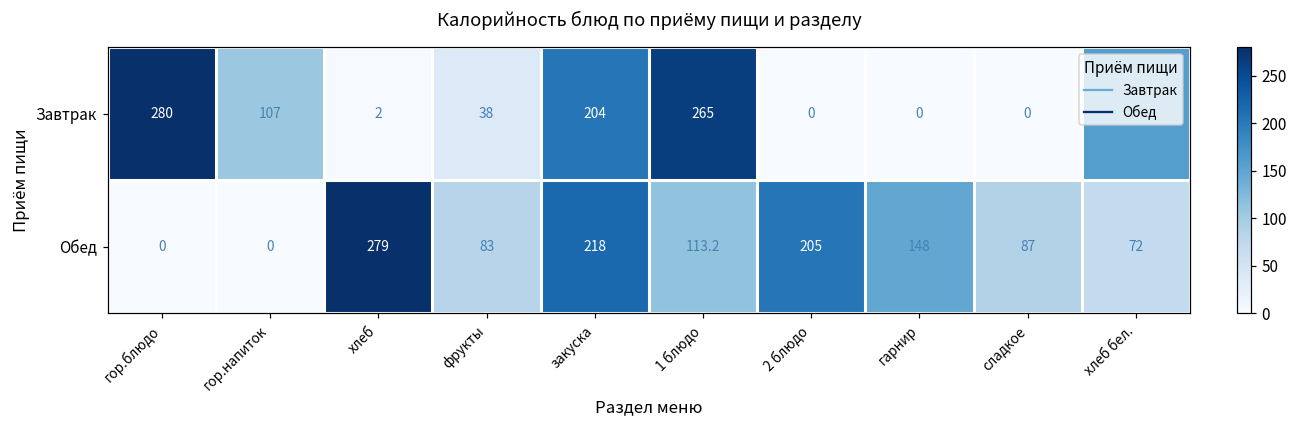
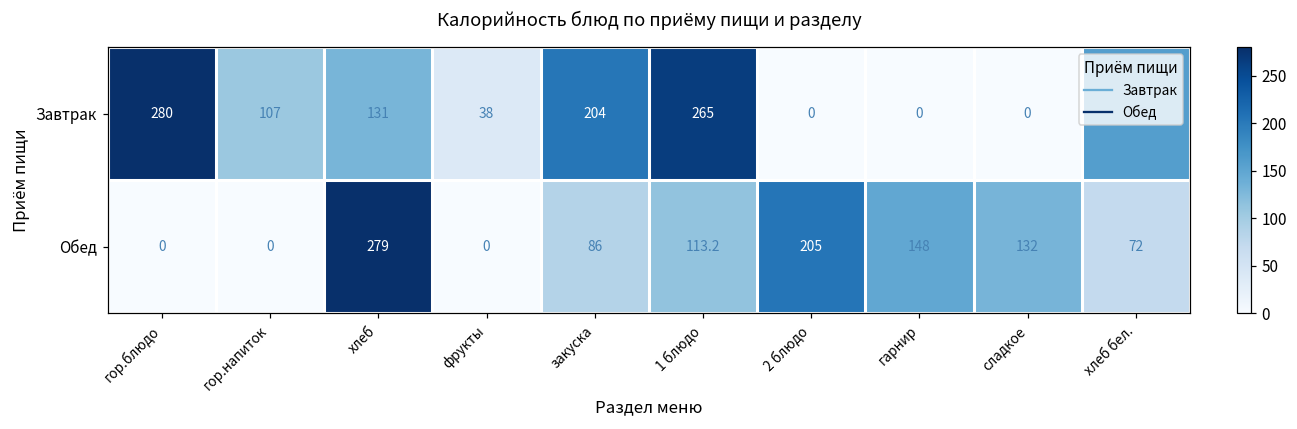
Завтрак, хлеб: 2 -> 131
Обед, фрукты: 83 -> 0
Обед, закуска: 218 -> 86
Обед, сладкое: 87 -> 132
